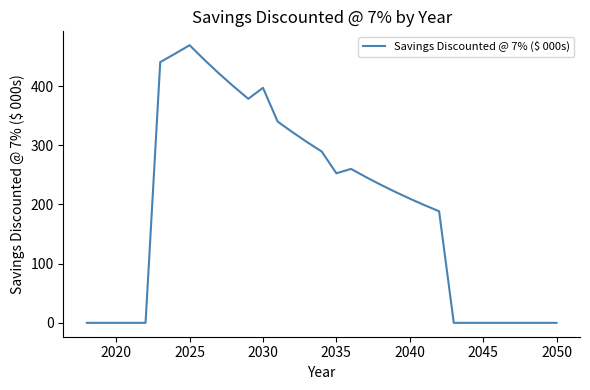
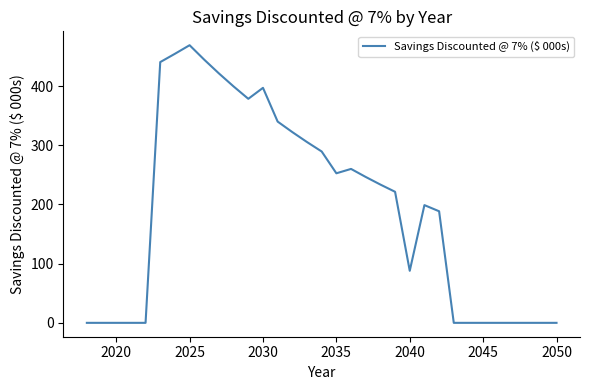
2040: 210 -> 90
